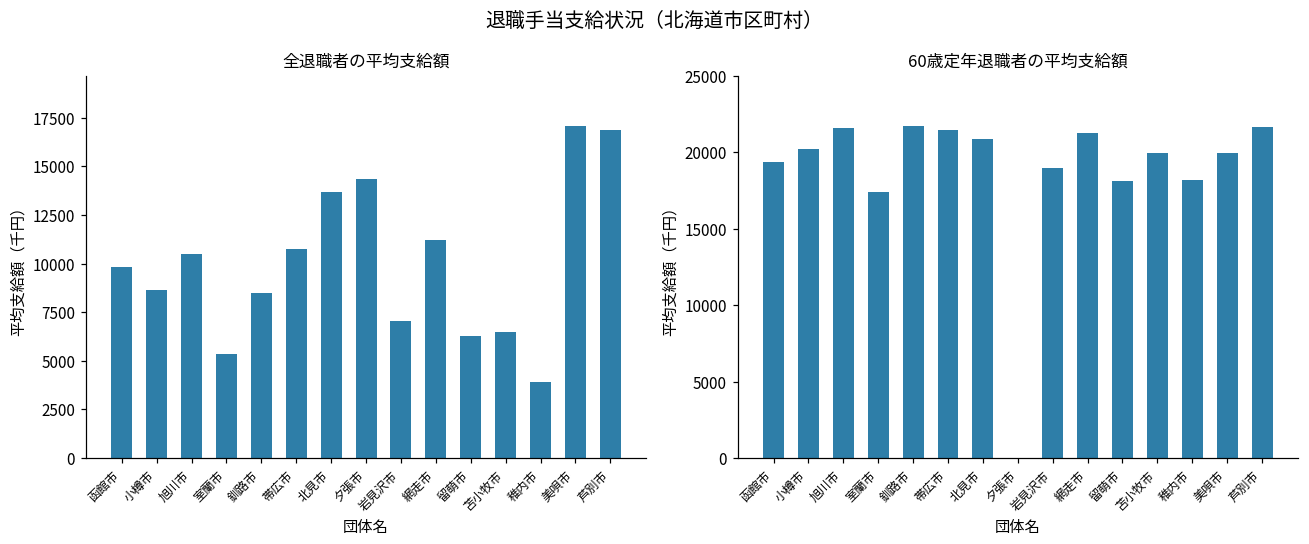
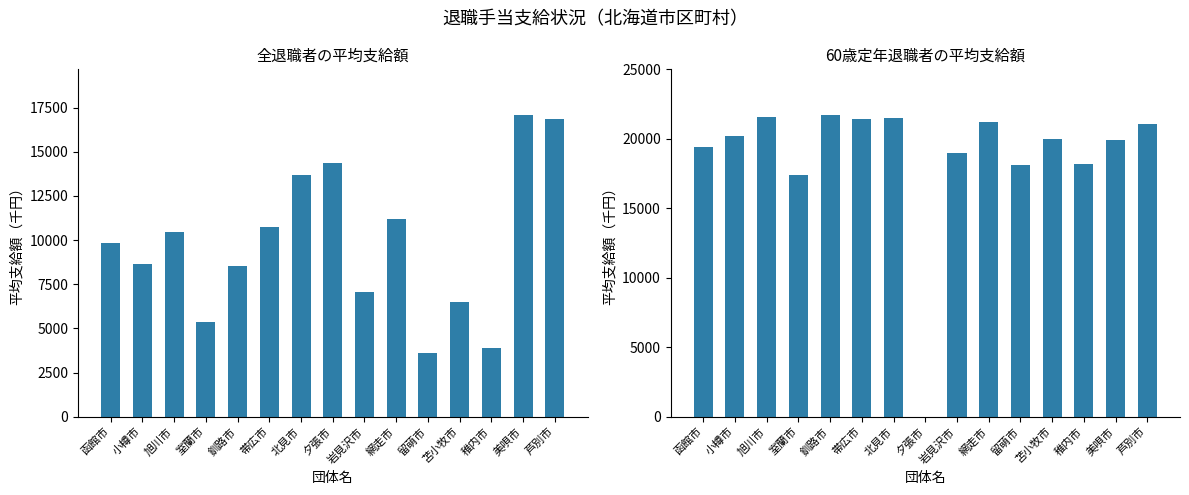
全退職者の平均支給額, 留萌市: 6300 -> 3600
60歳定年退職者の平均支給額, 北見市: 20800 -> 21500
60歳定年退職者の平均支給額, 芦別市: 21600 -> 21100
